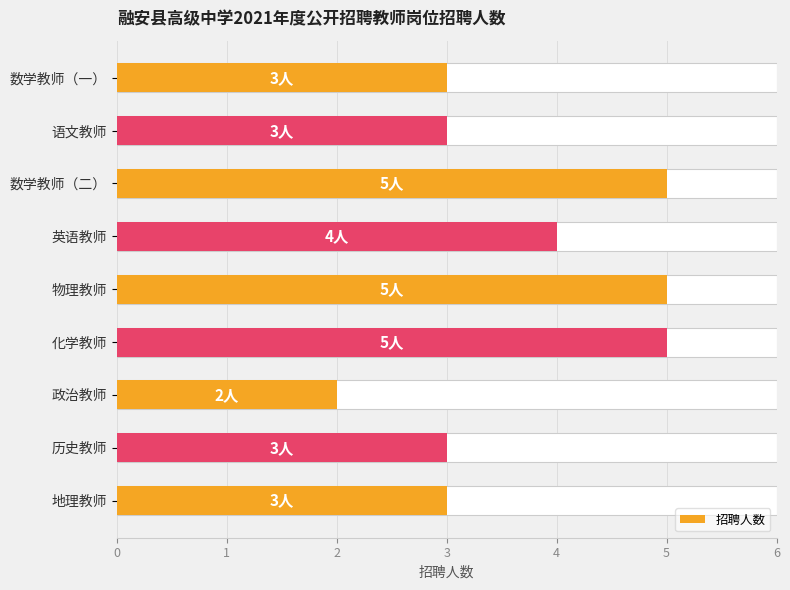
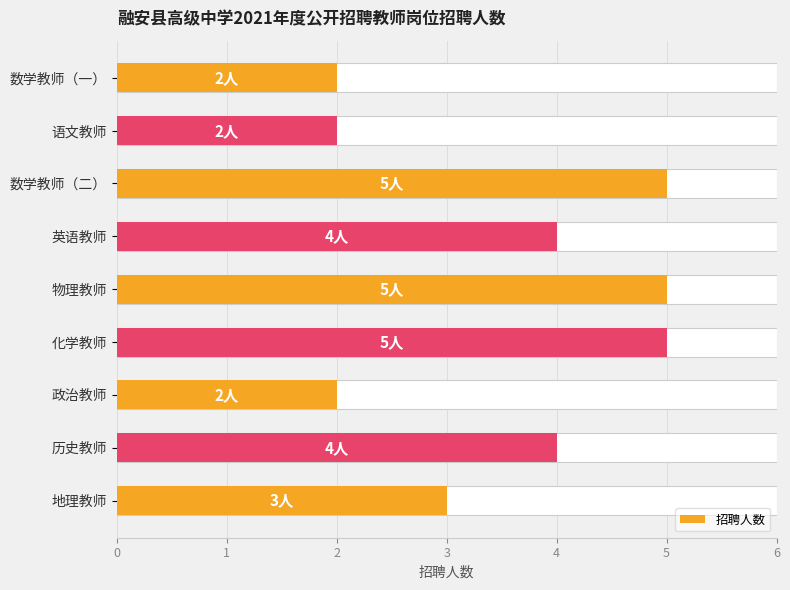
招聘人数, 数学教师（一）: 3人 -> 2人
招聘人数, 语文教师: 3人 -> 2人
招聘人数, 历史教师: 3人 -> 4人
